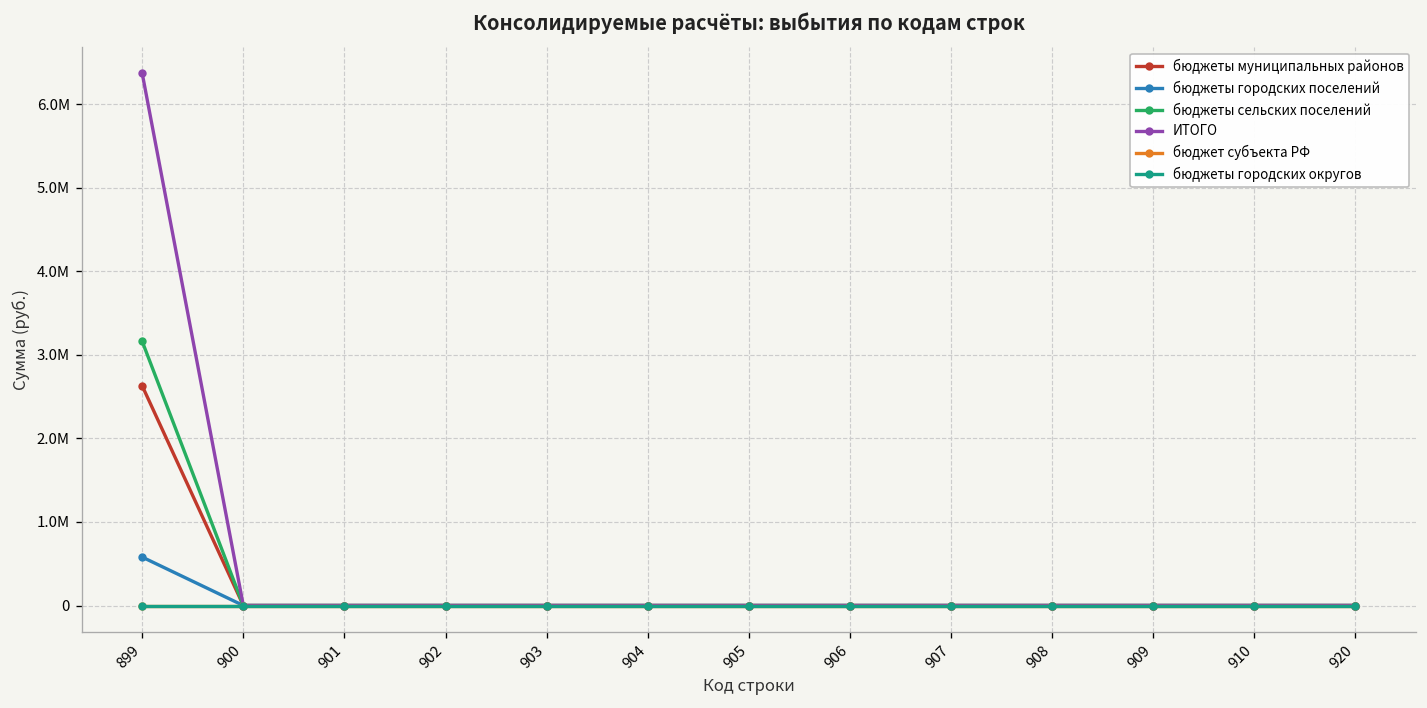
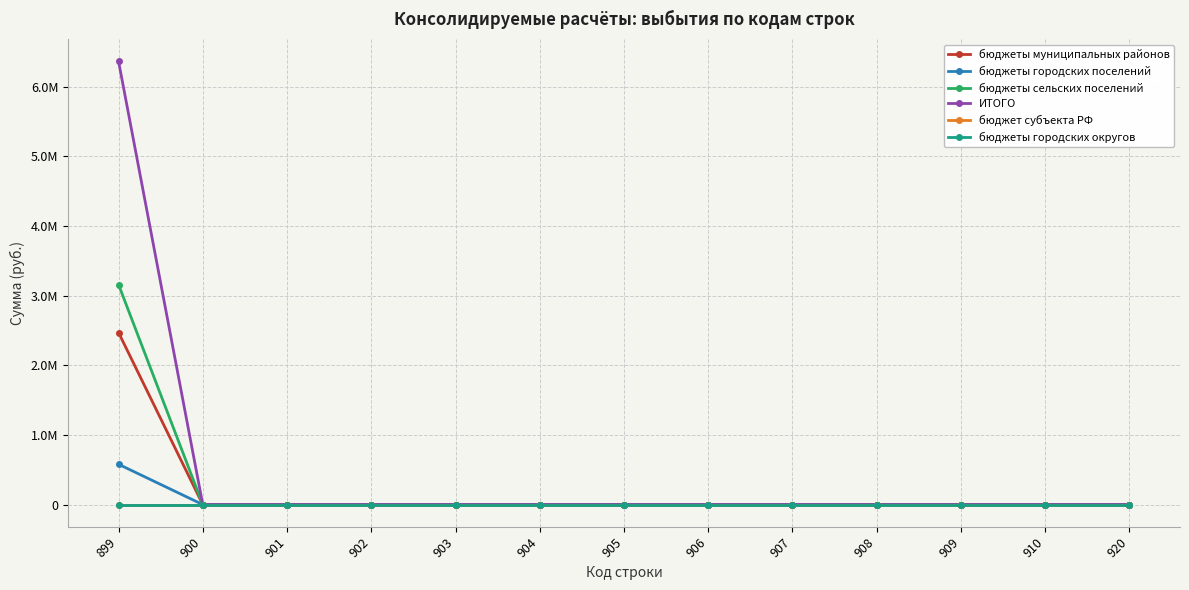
бюджеты муниципальных районов, 899: 2600000 -> 2500000
